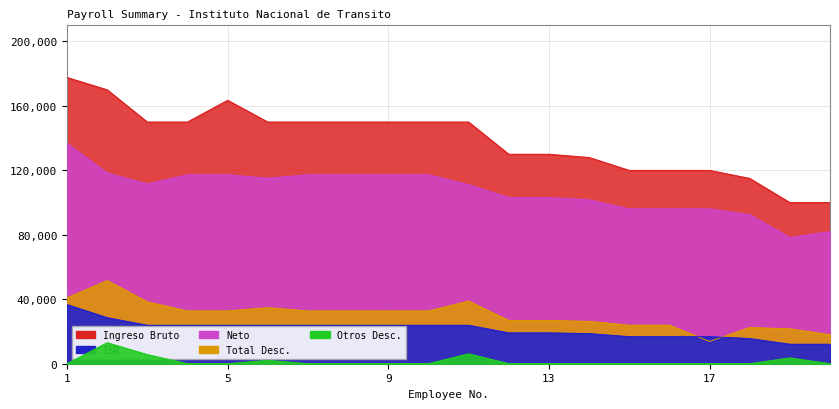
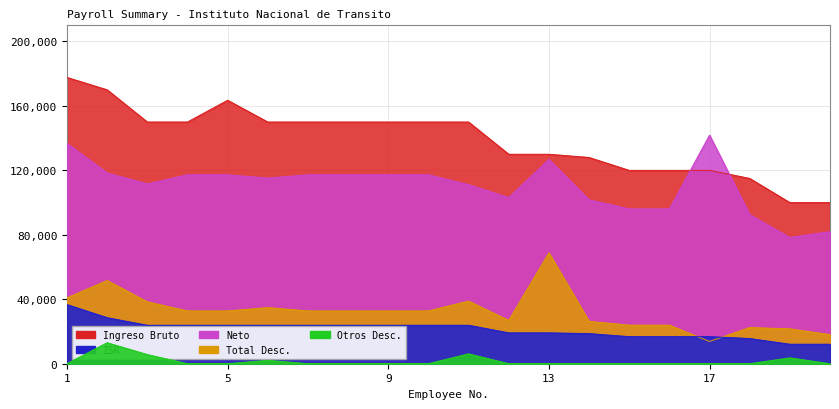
Neto, 13: 103,000 -> 127,000
Total Desc., 13: 27,000 -> 69,000
Neto, 17: 96,000 -> 142,000
